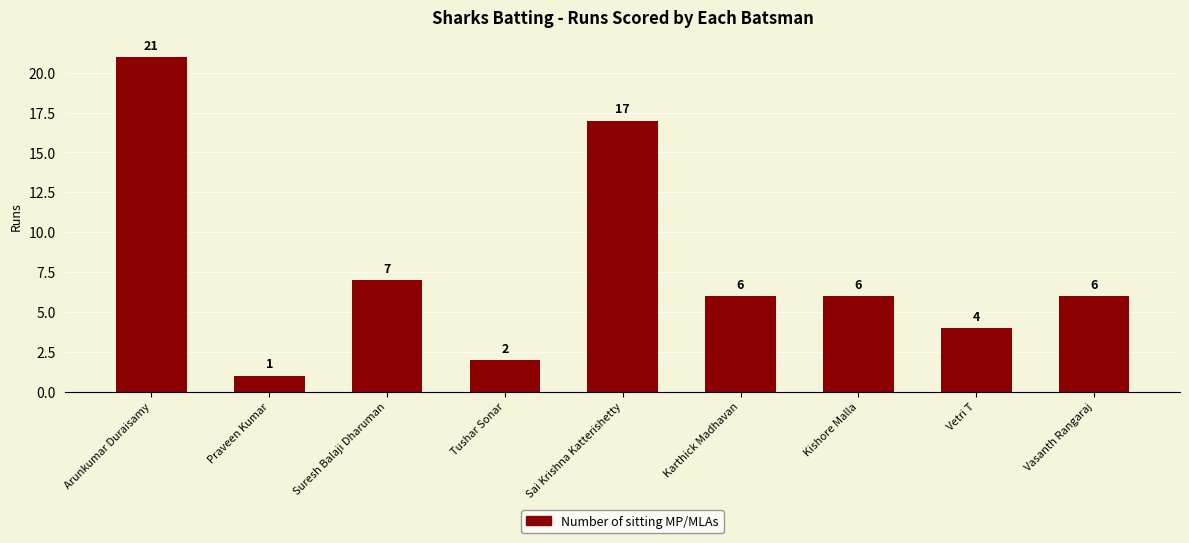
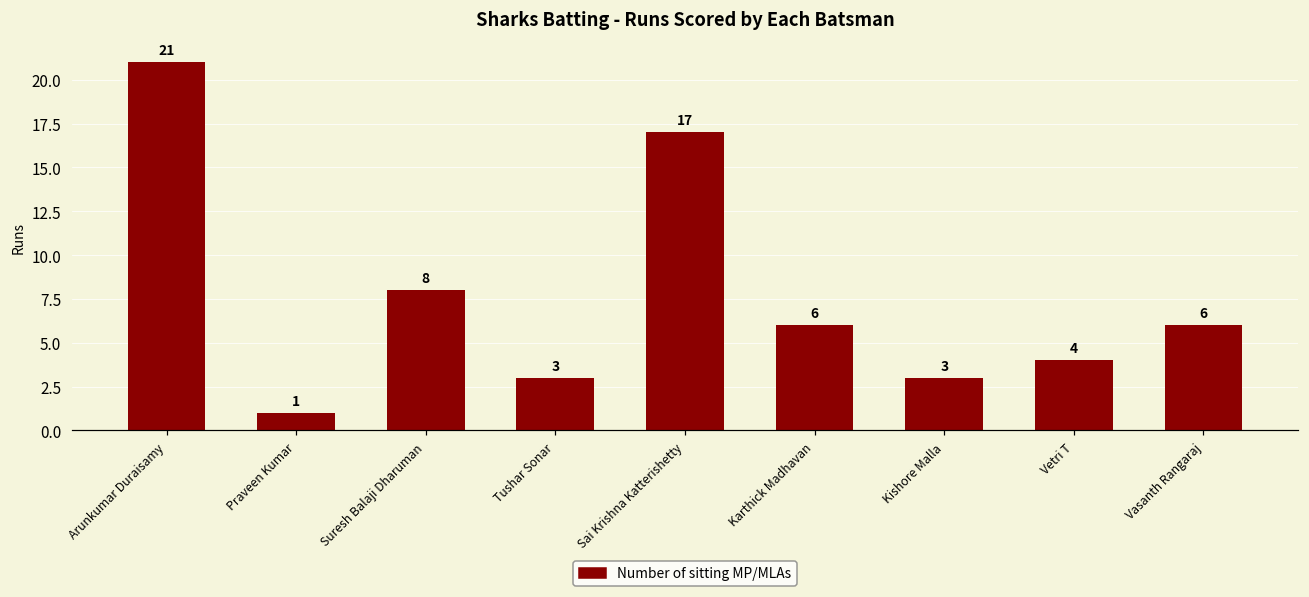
Suresh Balaji Dharuman: 7 -> 8
Tushar Sonar: 2 -> 3
Kishore Malla: 6 -> 3
